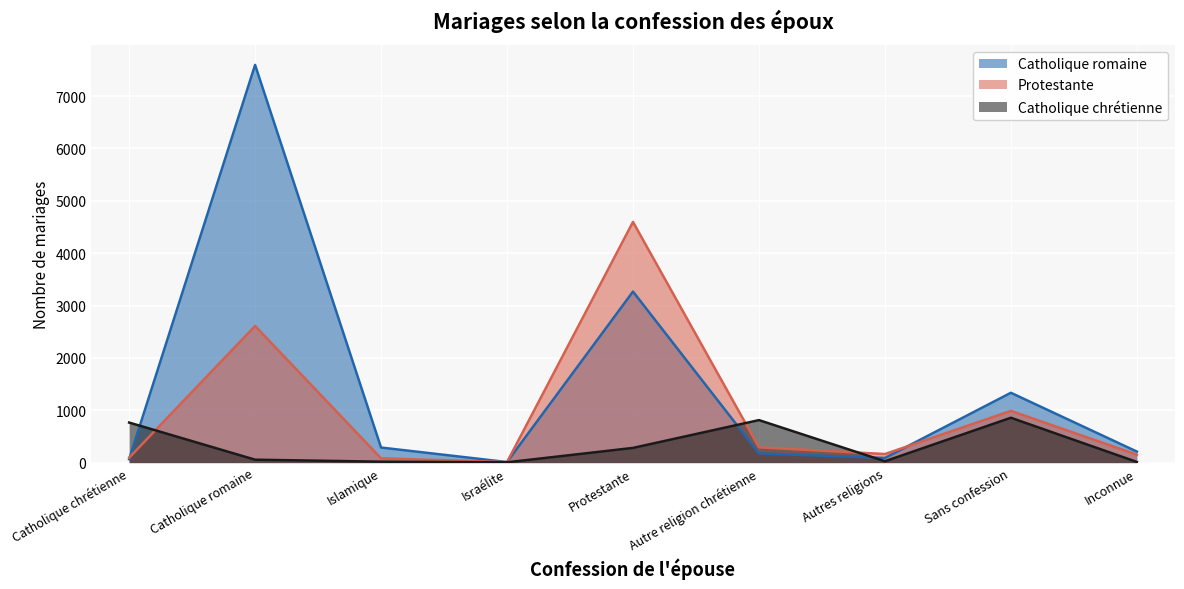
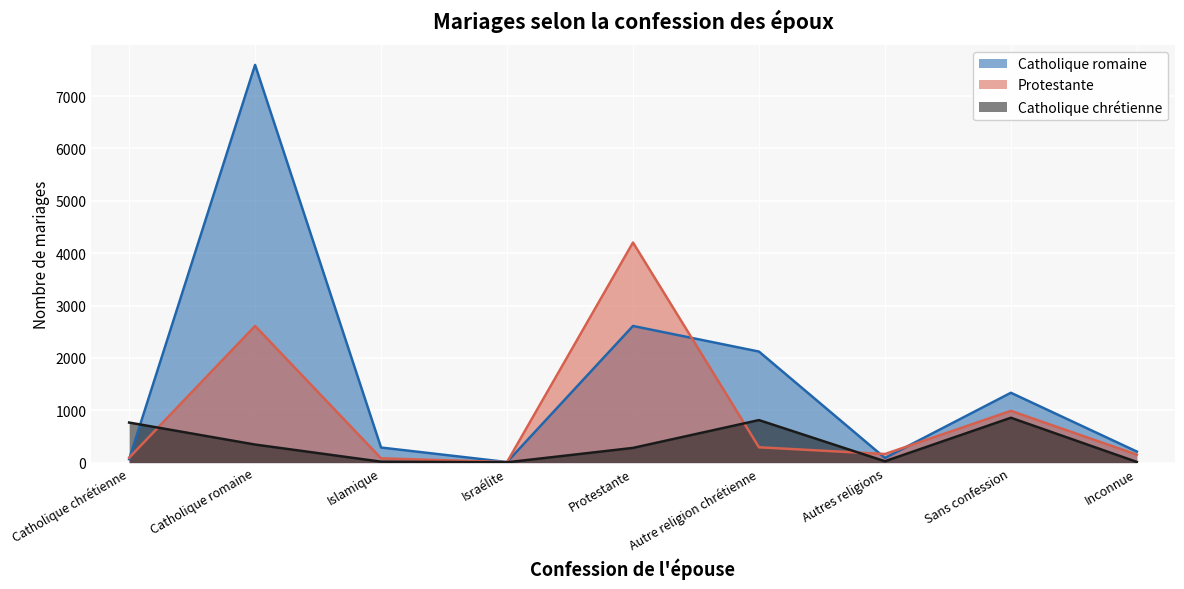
Catholique chrétienne, Catholique romaine: 100 -> 300
Catholique romaine, Protestante: 3300 -> 2600
Protestante, Protestante: 4600 -> 4200
Catholique romaine, Autre religion chrétienne: 200 -> 2100
